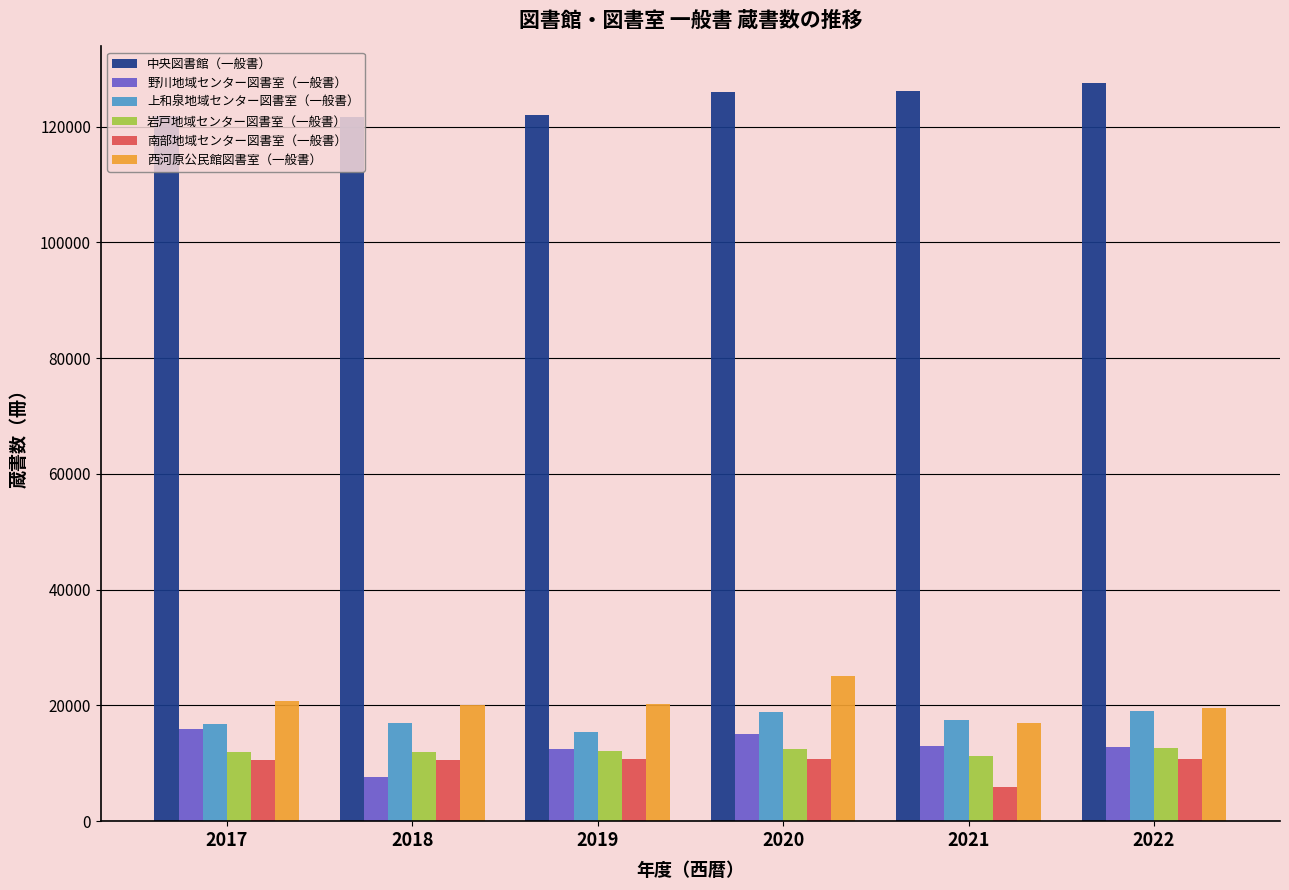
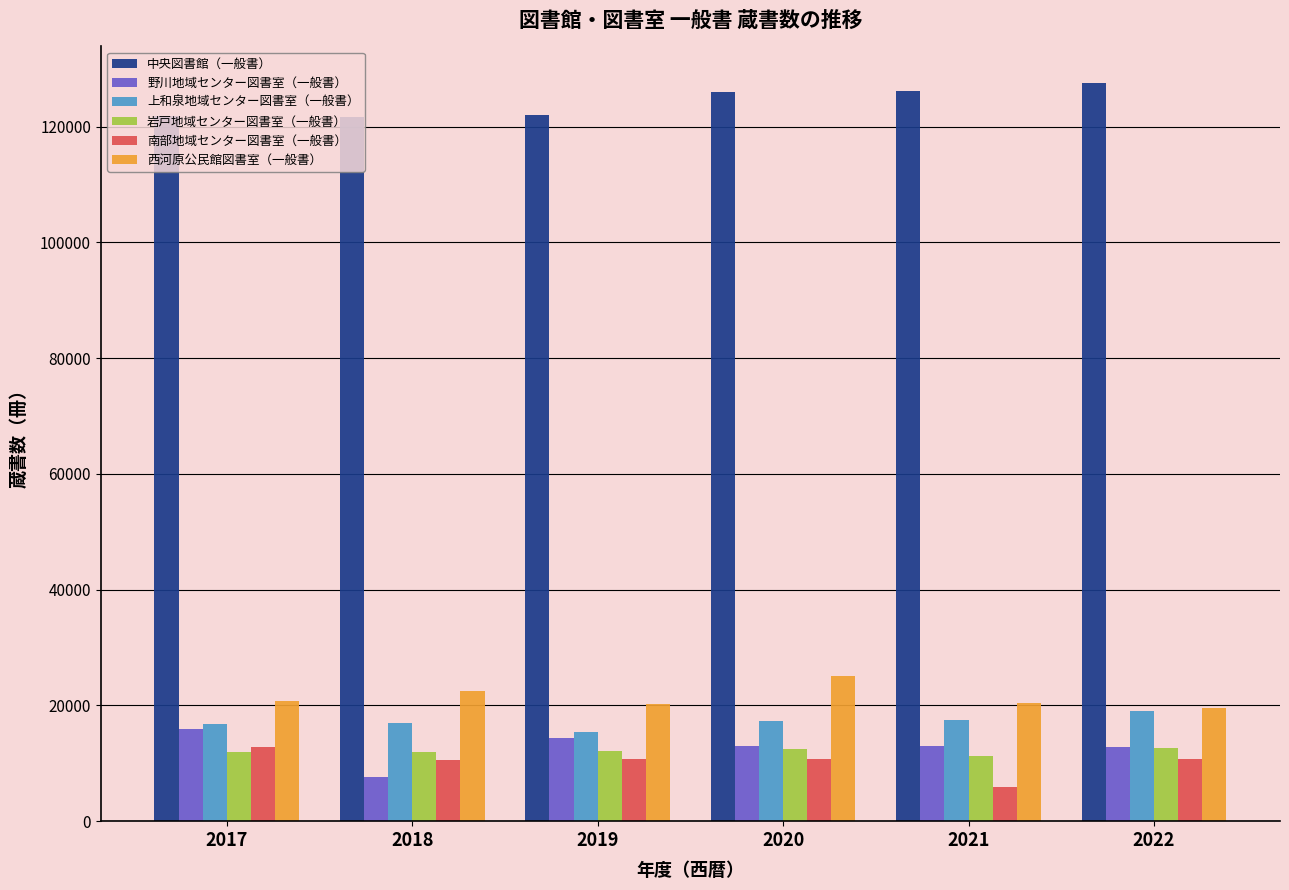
南部地域センター図書室（一般書）, 2017: 11000 -> 13000
西河原公民館図書室（一般書）, 2018: 20000 -> 23000
野川地域センター図書室（一般書）, 2019: 13000 -> 14000
野川地域センター図書室（一般書）, 2020: 15000 -> 13000
上和泉地域センター図書室（一般書）, 2020: 19000 -> 17000
西河原公民館図書室（一般書）, 2021: 17000 -> 20000
